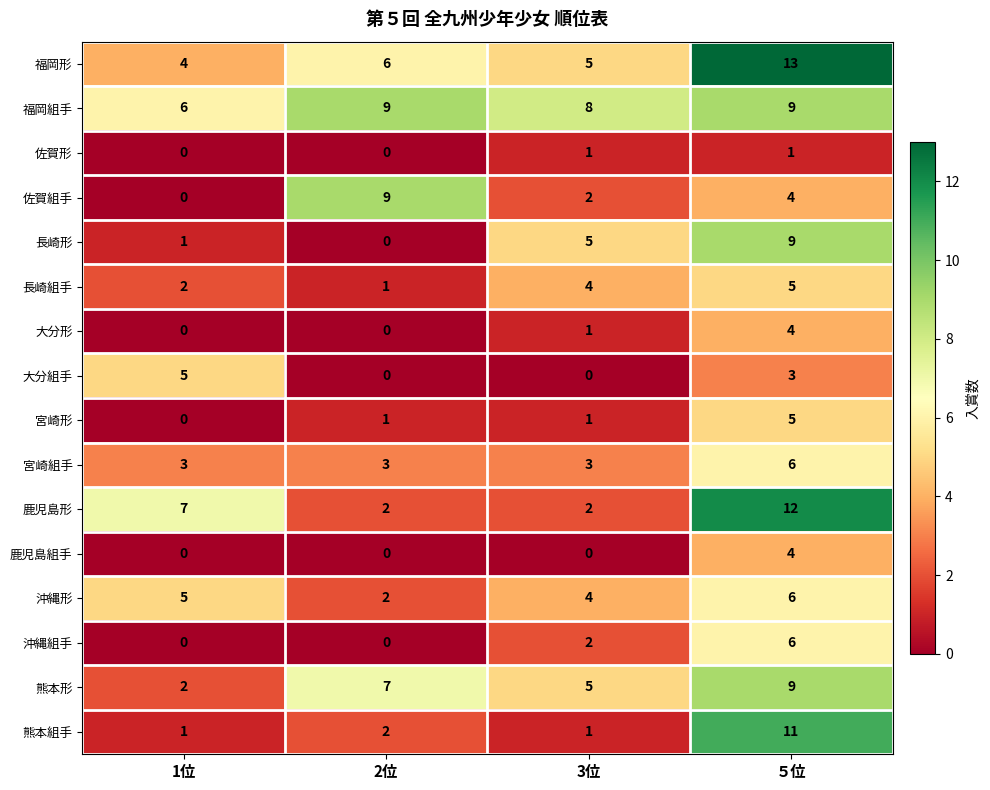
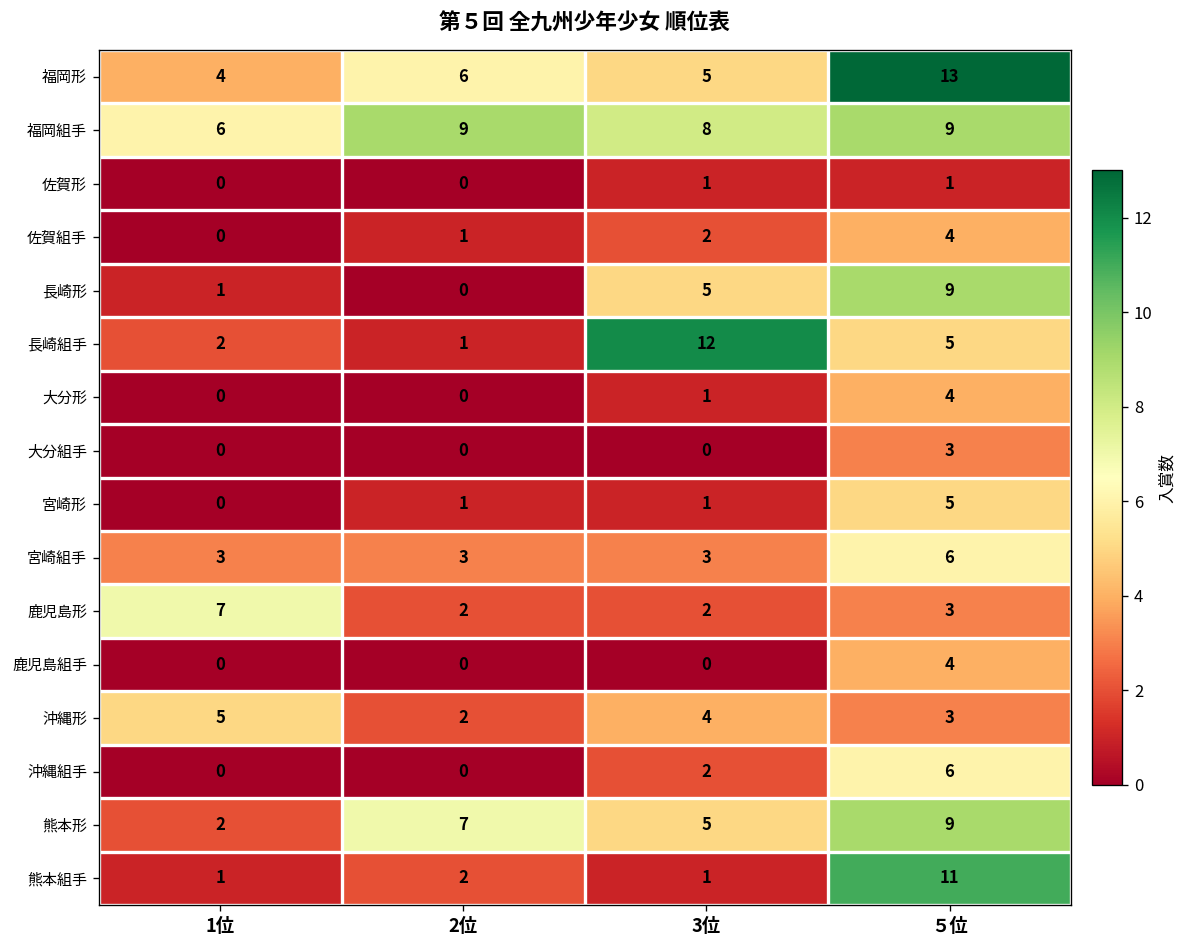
佐賀組手, 2位: 9 -> 1
長崎組手, 3位: 4 -> 12
大分組手, 1位: 5 -> 0
鹿児島形, ５位: 12 -> 3
沖縄形, ５位: 6 -> 3
